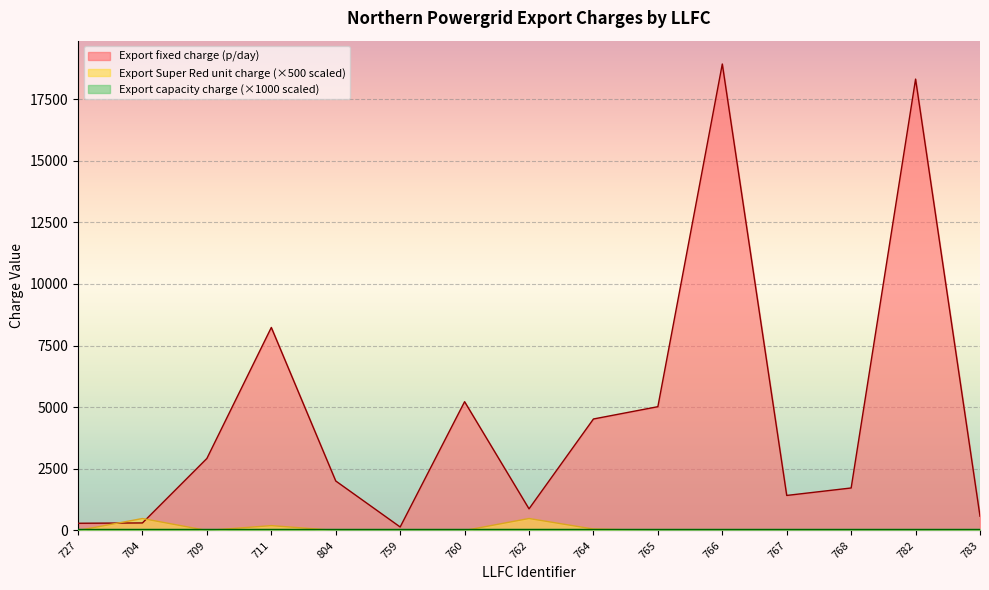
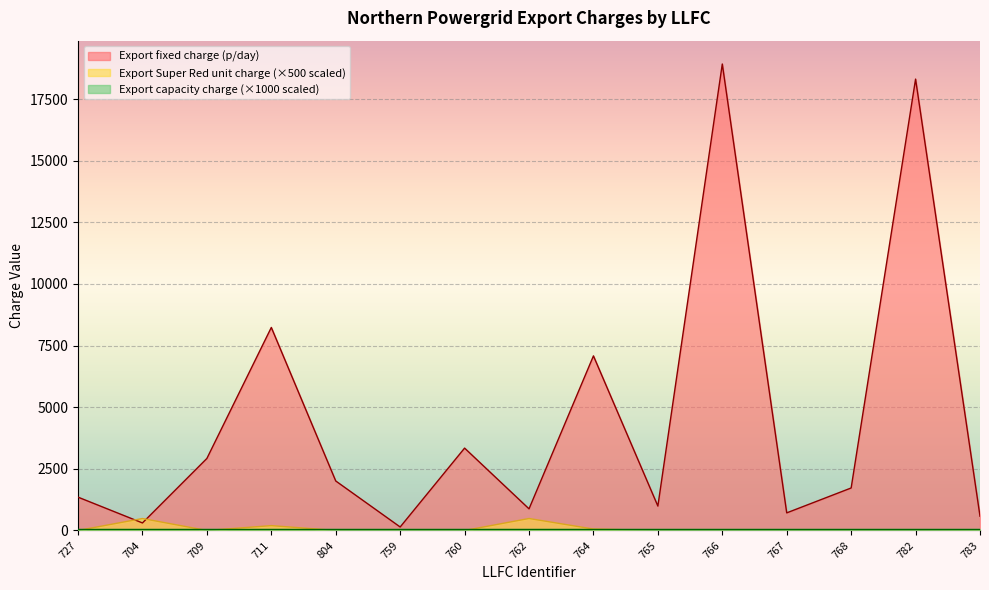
Export fixed charge (p/day), 727: 300 -> 1400
Export fixed charge (p/day), 760: 5200 -> 3300
Export fixed charge (p/day), 764: 4500 -> 7100
Export fixed charge (p/day), 765: 5000 -> 1000
Export fixed charge (p/day), 767: 1400 -> 700
